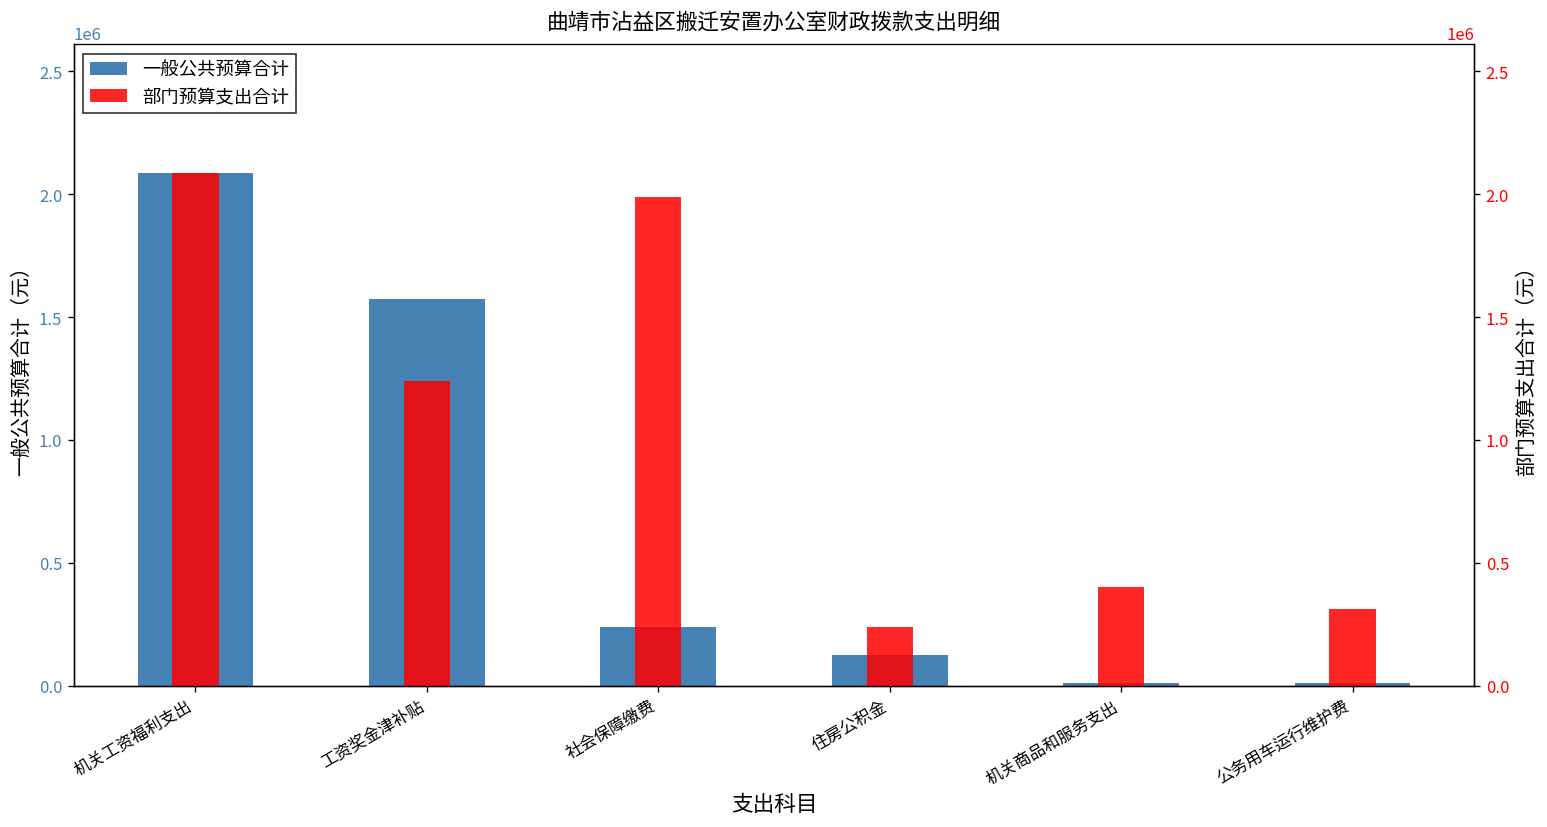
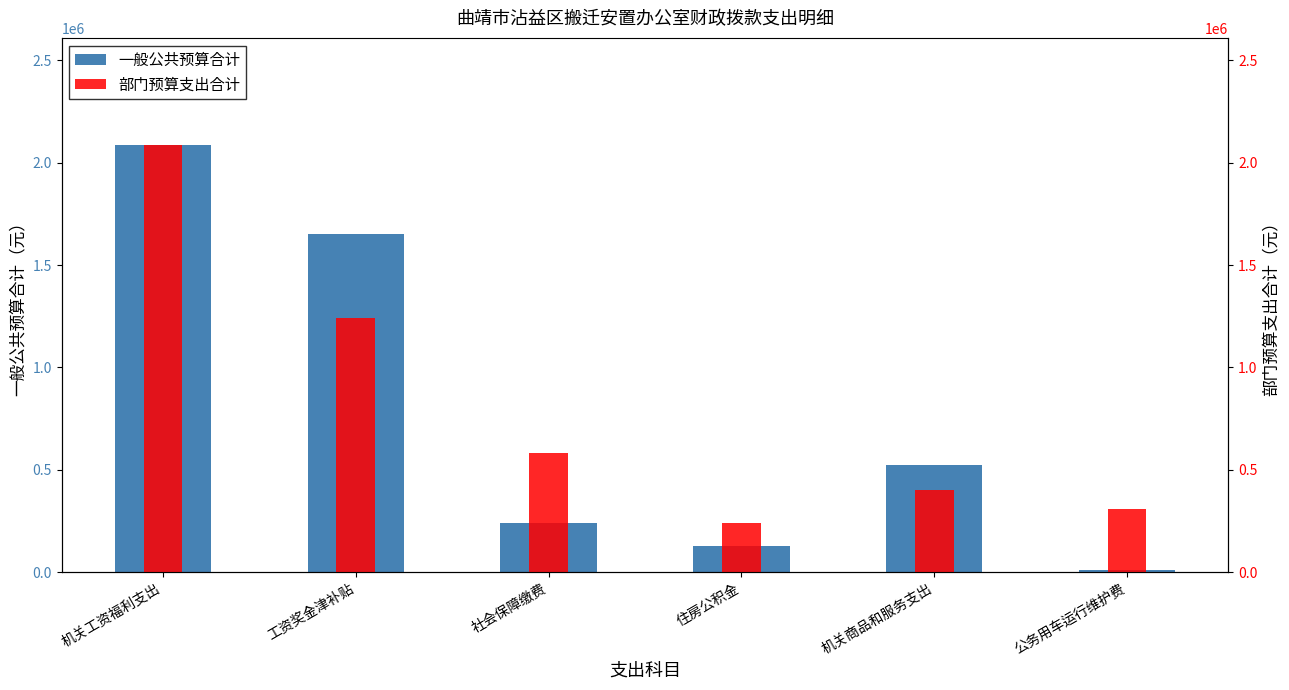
一般公共预算合计, 工资奖金津补贴: 1570000 -> 1650000
一般公共预算合计, 机关商品和服务支出: 10000 -> 520000
部门预算支出合计, 社会保障缴费: 1990000 -> 580000
